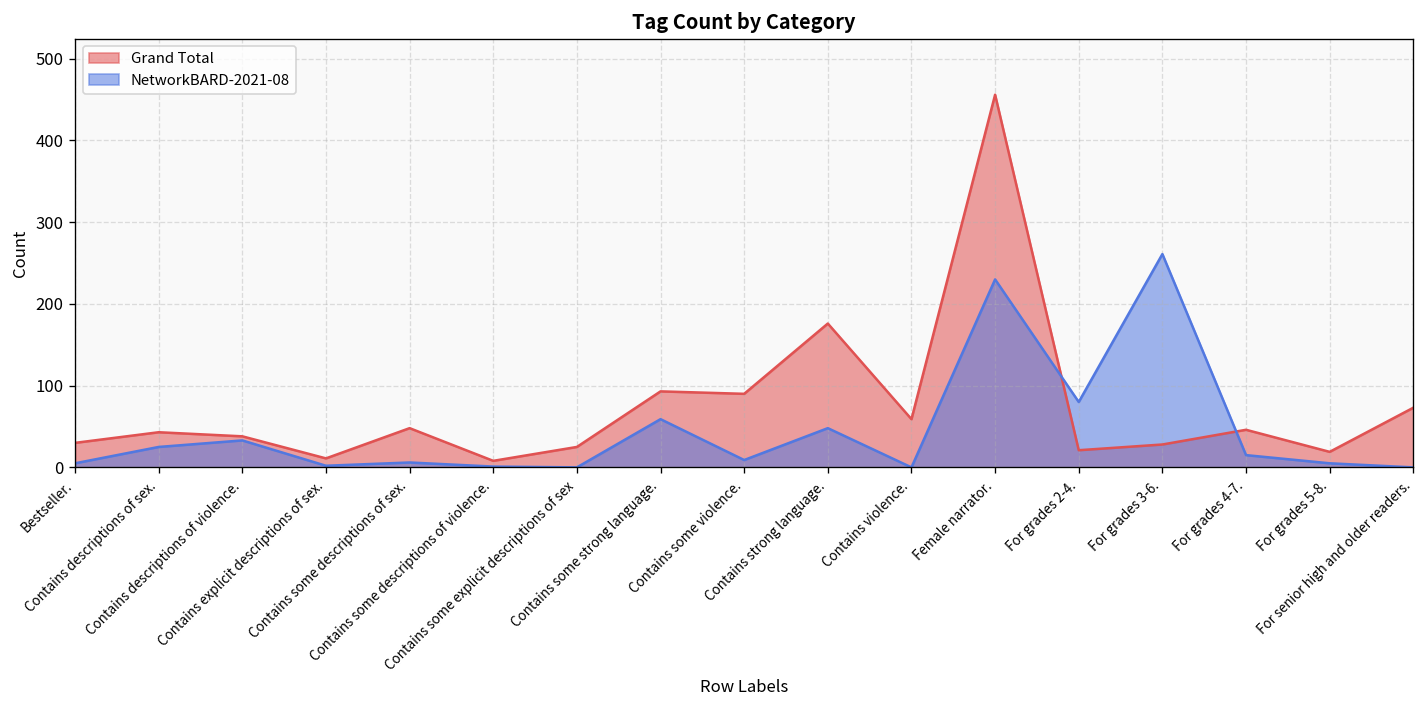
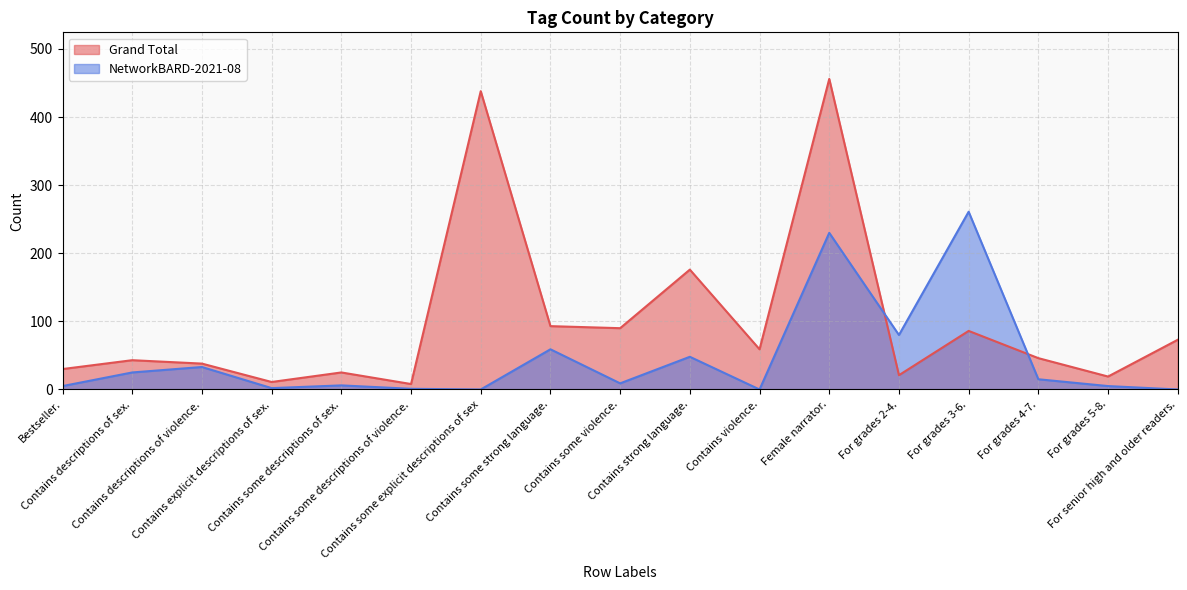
Grand Total, Contains some descriptions of sex.: 50 -> 30
Grand Total, Contains some explicit descriptions of sex: 30 -> 440
Grand Total, For grades 3-6.: 30 -> 90
